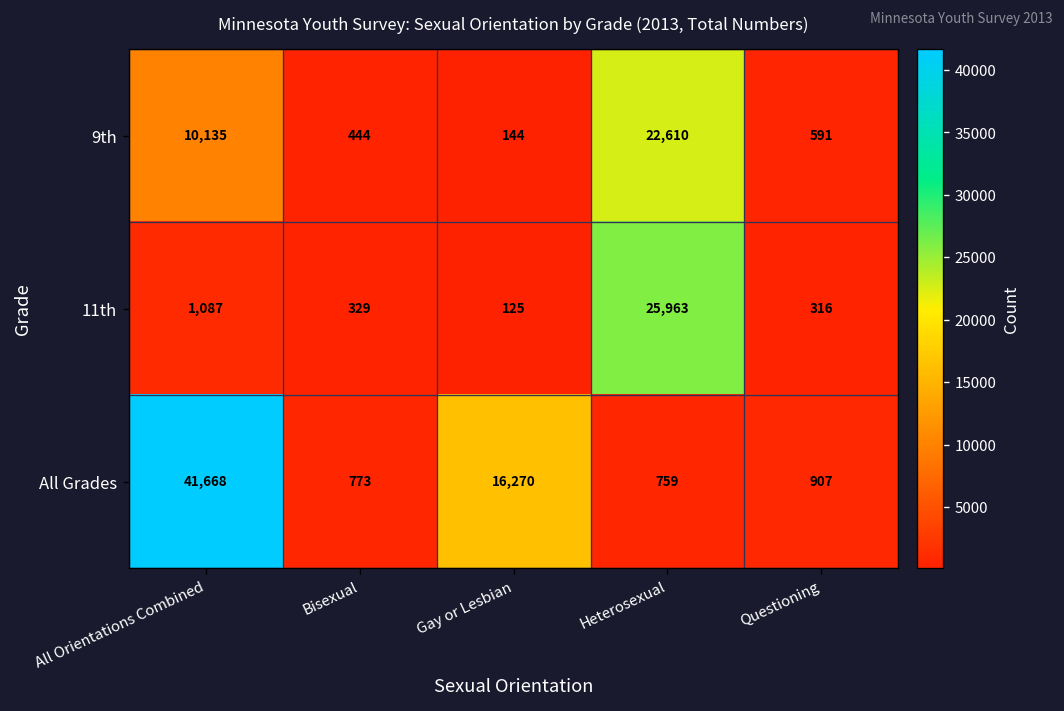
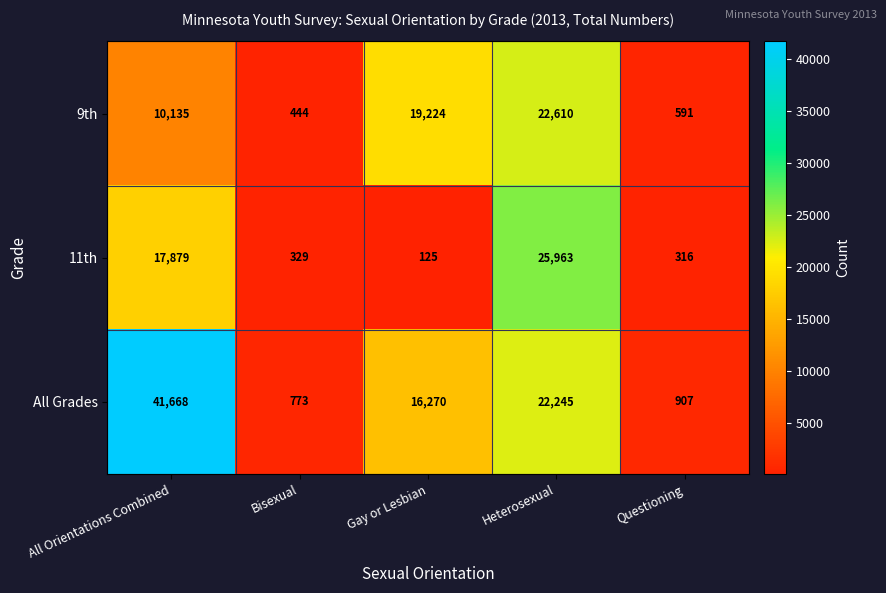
9th, Gay or Lesbian: 144 -> 19,224
11th, All Orientations Combined: 1,087 -> 17,879
All Grades, Heterosexual: 759 -> 22,245
